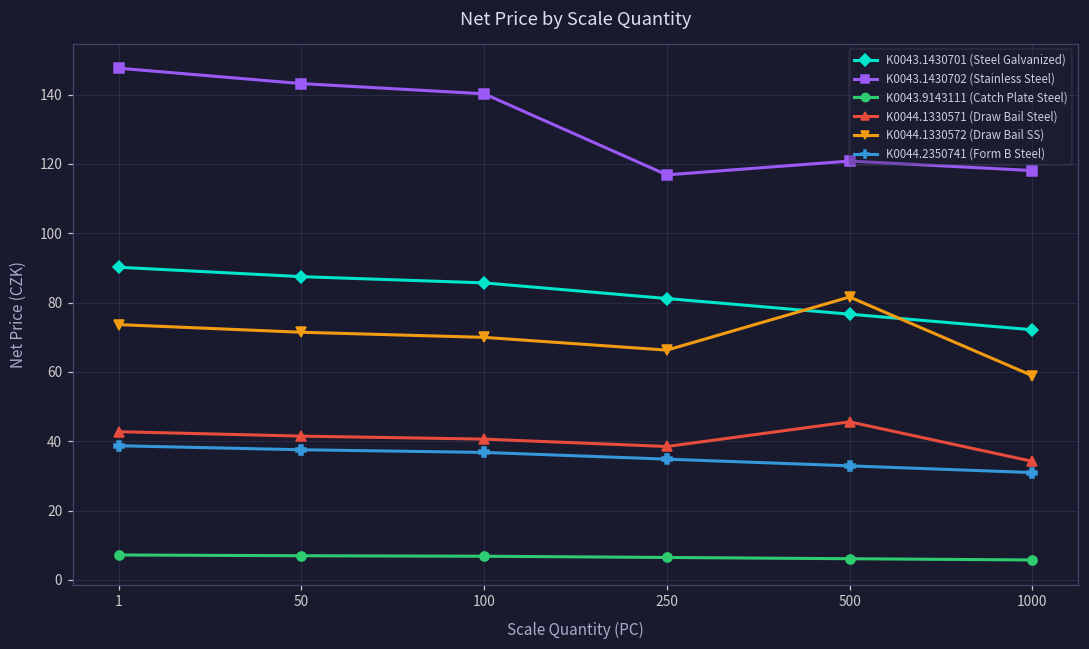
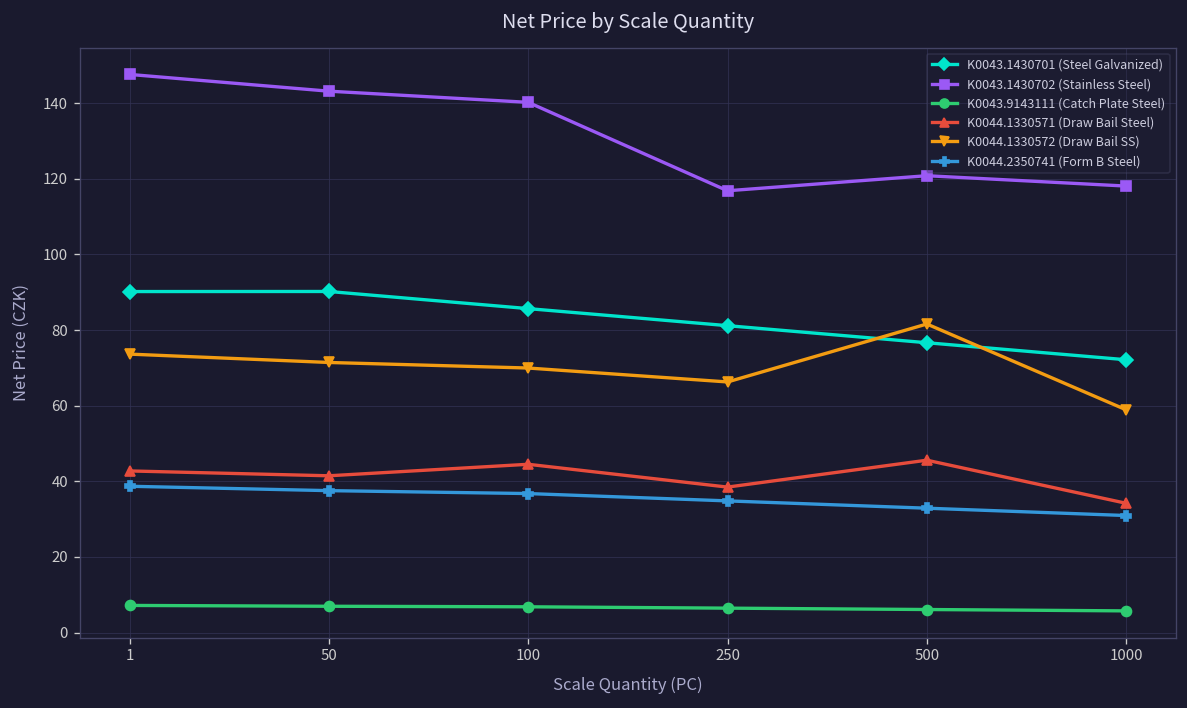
K0043.1430701 (Steel Galvanized), 50: 87 -> 90
K0044.1330571 (Draw Bail Steel), 100: 41 -> 45
